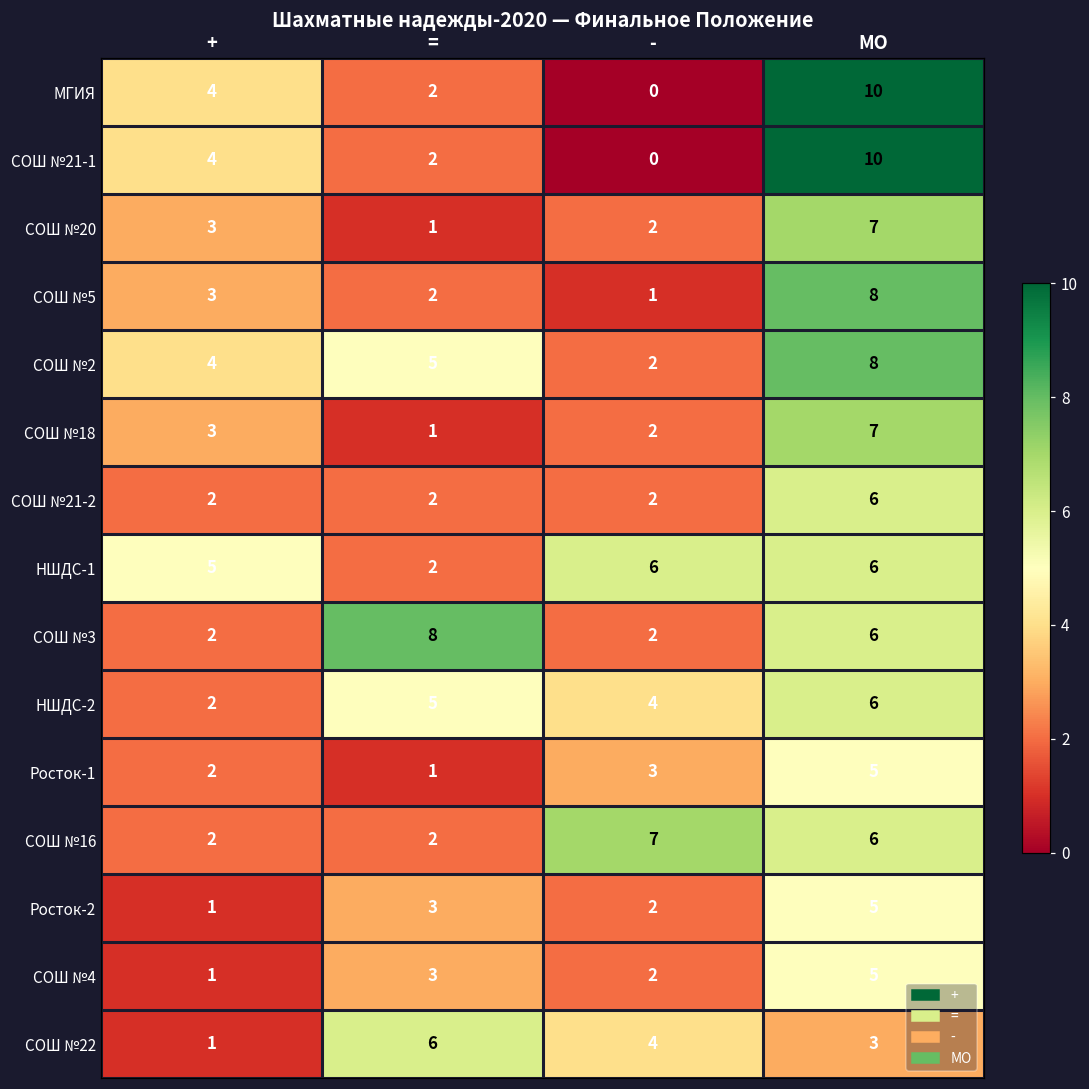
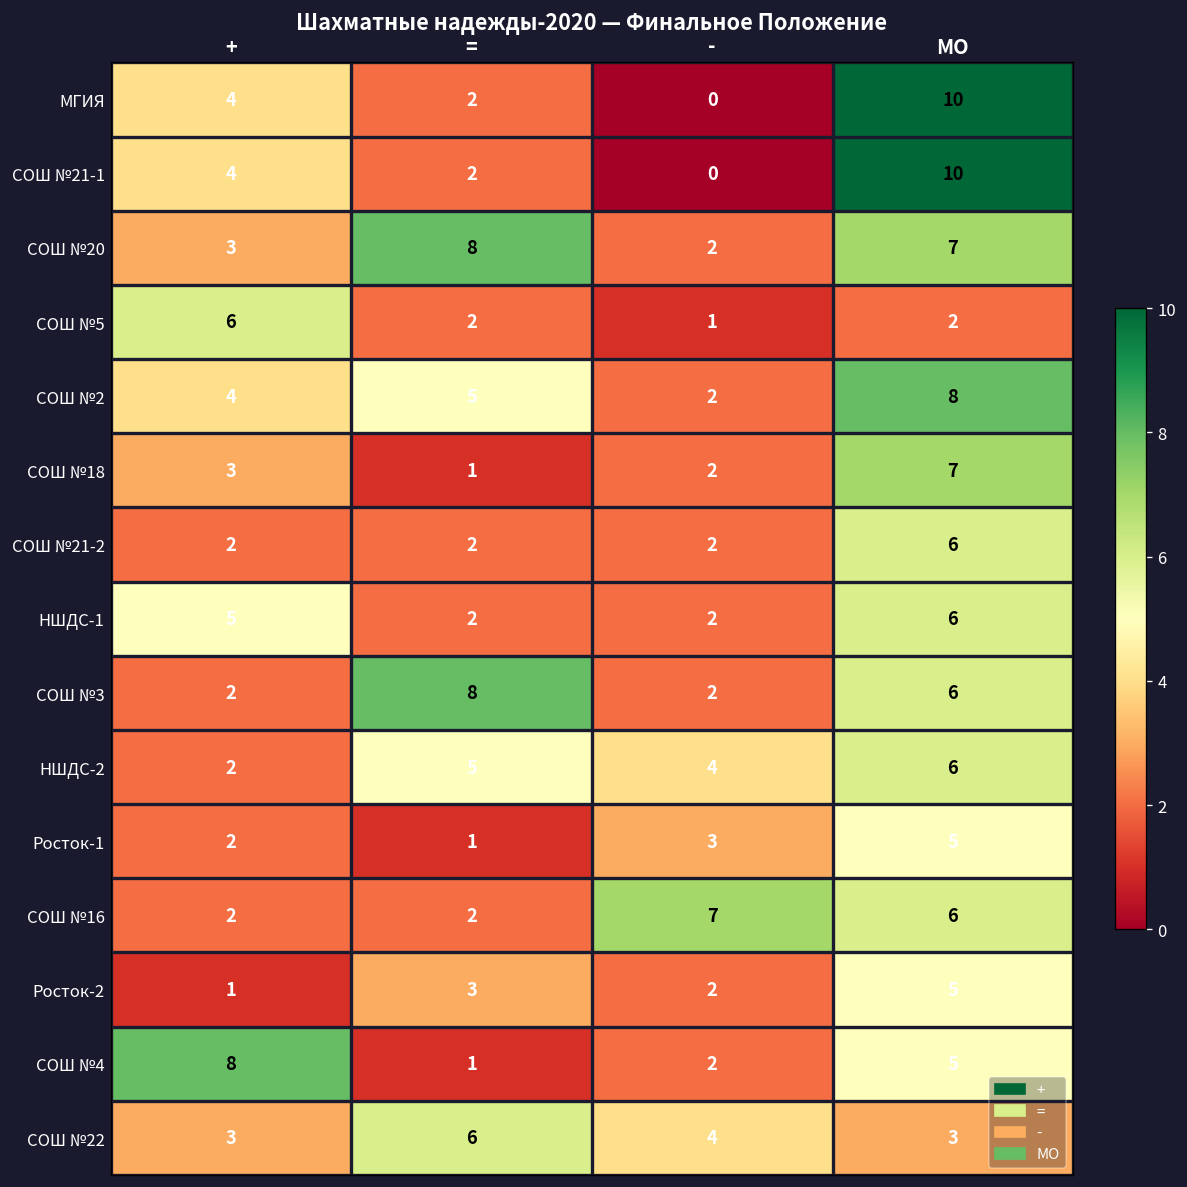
СОШ №20, =: 1 -> 8
СОШ №5, +: 3 -> 6
СОШ №5, МО: 8 -> 2
НШДС-1, -: 6 -> 2
СОШ №4, +: 1 -> 8
СОШ №4, =: 3 -> 1
СОШ №22, +: 1 -> 3
